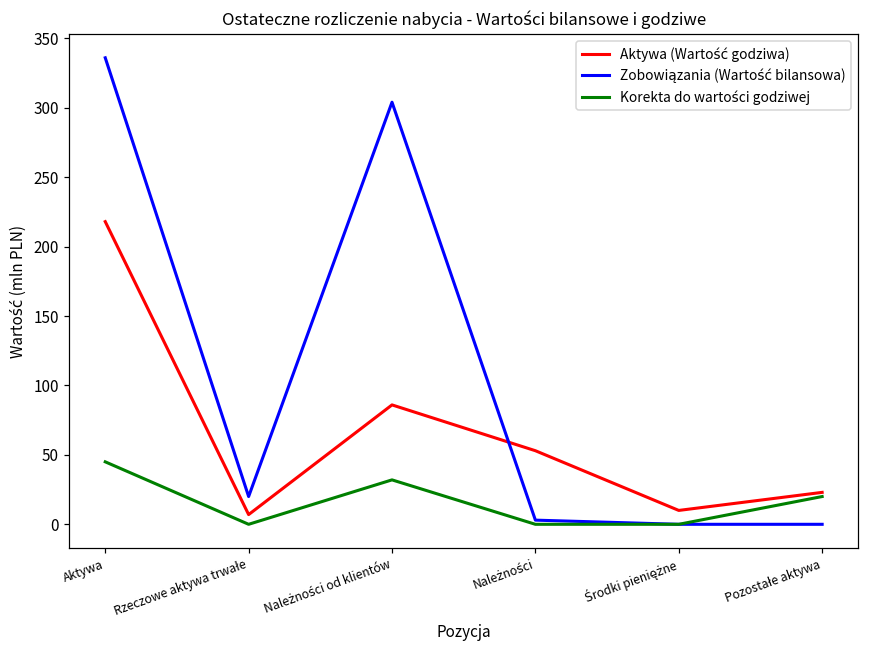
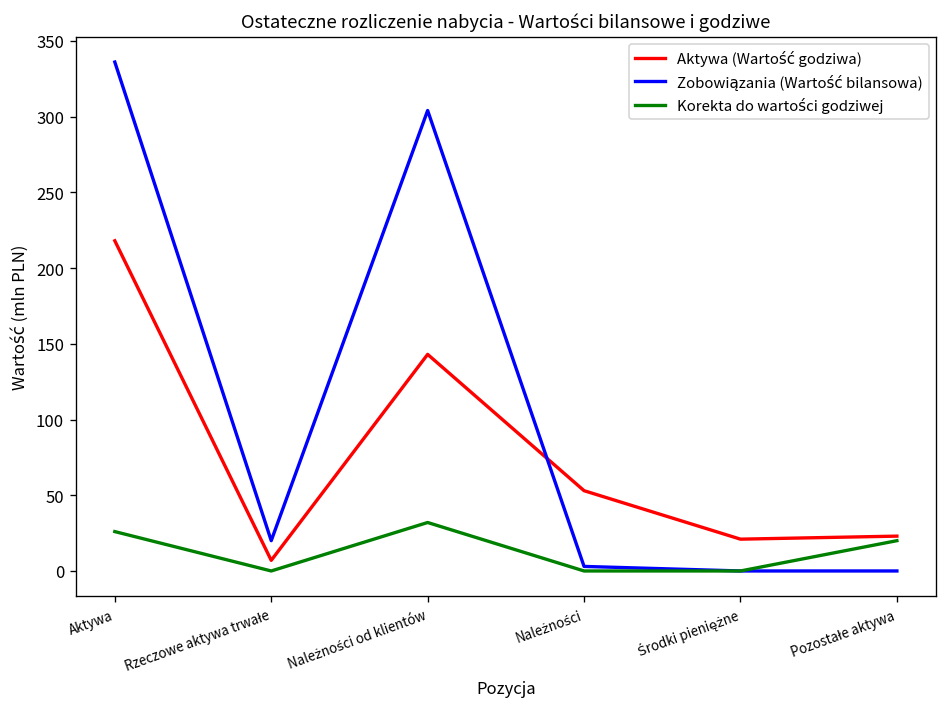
Korekta do wartości godziwej, Aktywa: 45 -> 26
Aktywa (Wartość godziwa), Należności od klientów: 86 -> 143
Aktywa (Wartość godziwa), Środki pieniężne: 10 -> 21
